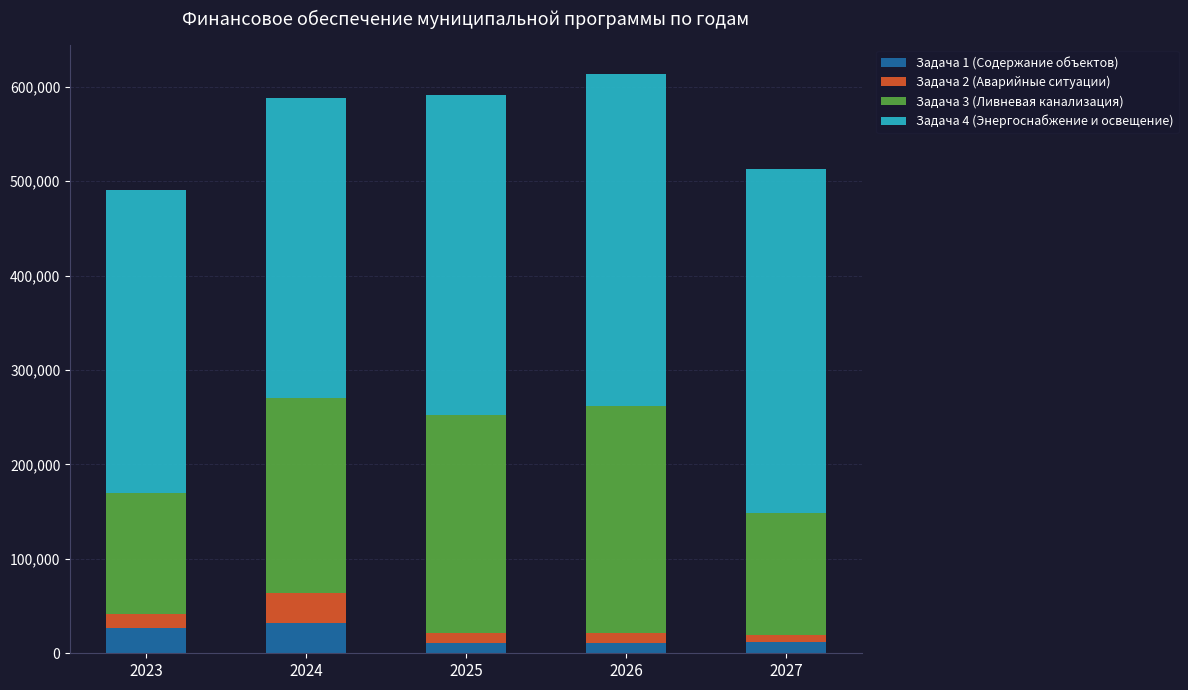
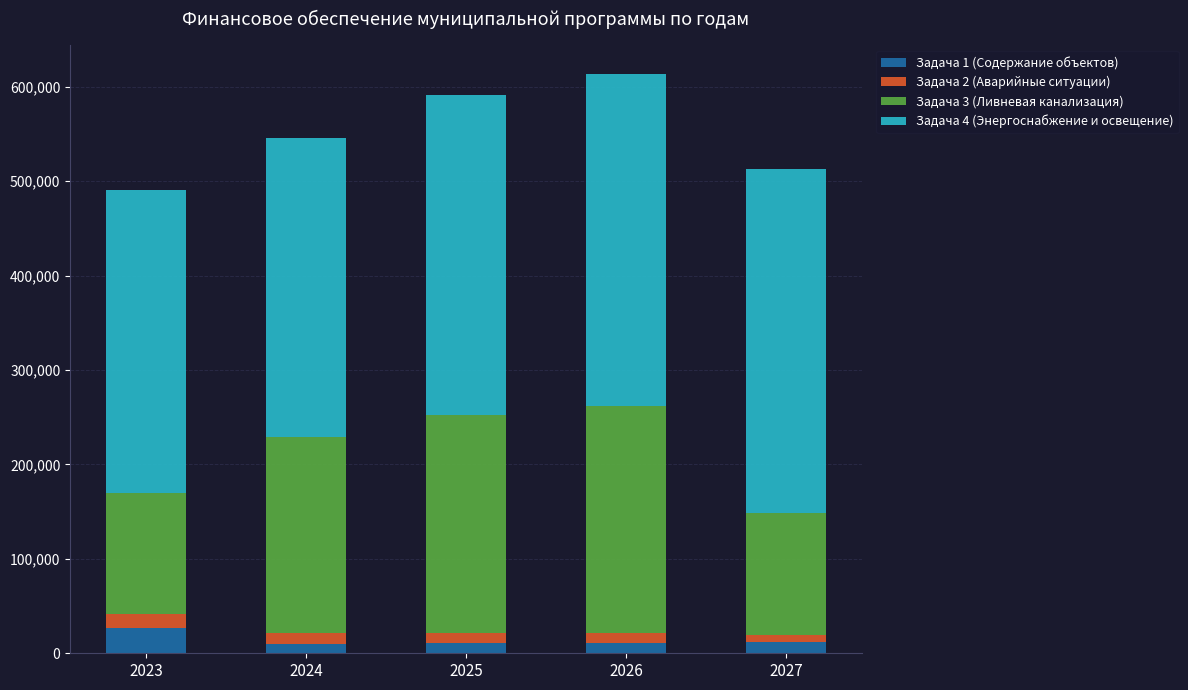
Задача 1 (Содержание объектов), 2024: 30,000 -> 10,000
Задача 2 (Аварийные ситуации), 2024: 30,000 -> 10,000
